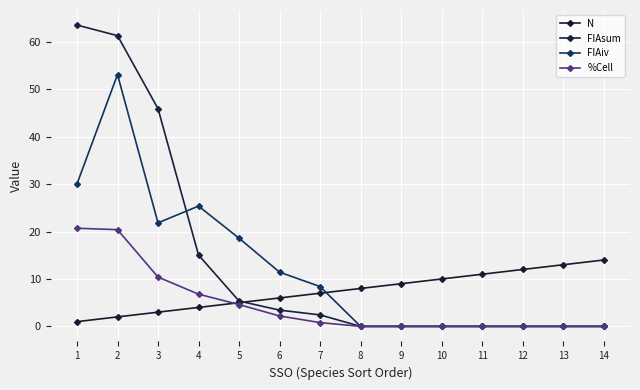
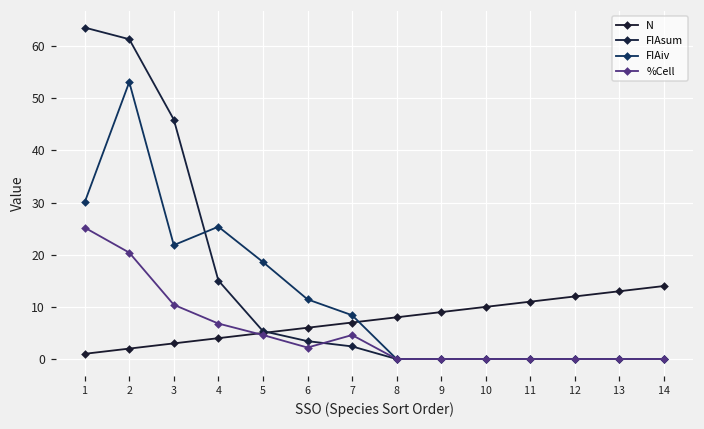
%Cell, 1: 21 -> 25
%Cell, 7: 1 -> 5
